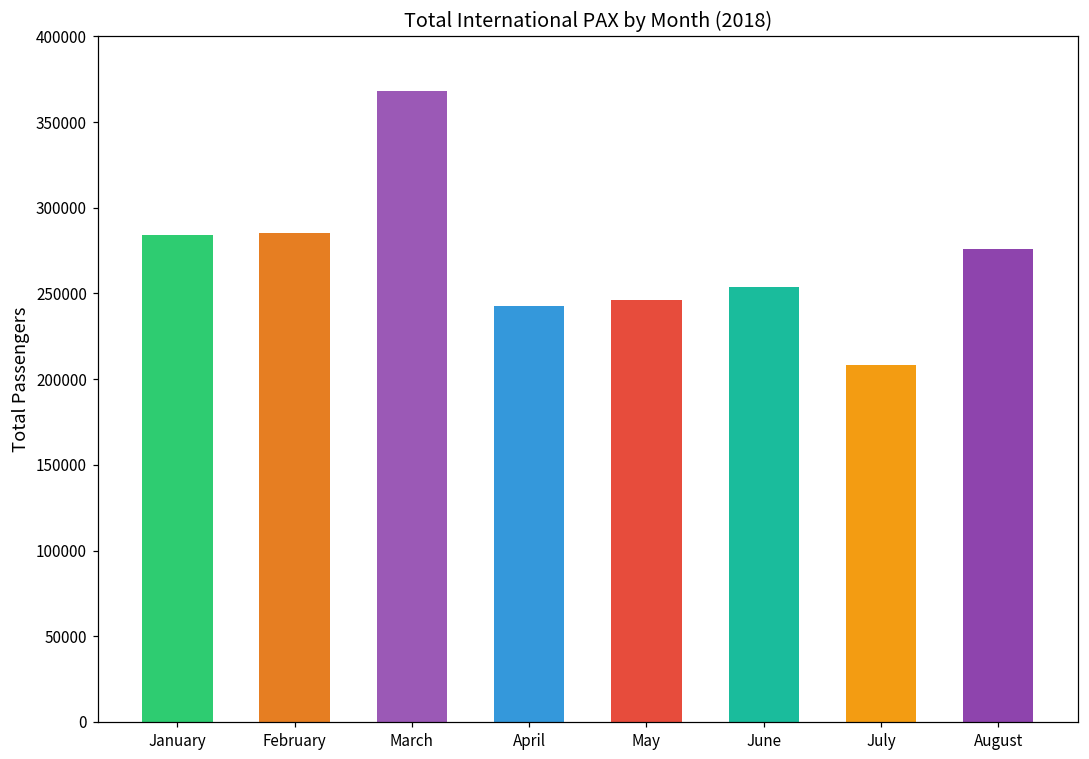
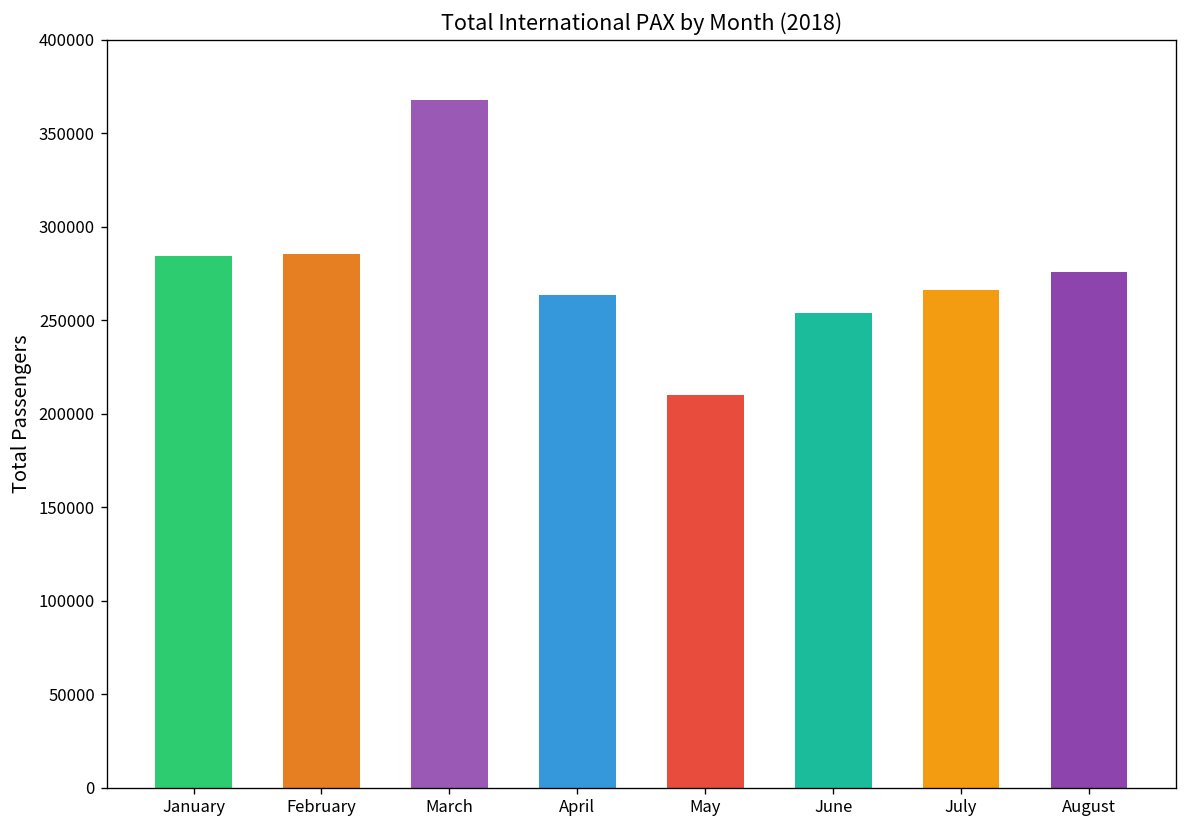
April: 242000 -> 264000
May: 246000 -> 210000
July: 208000 -> 266000
